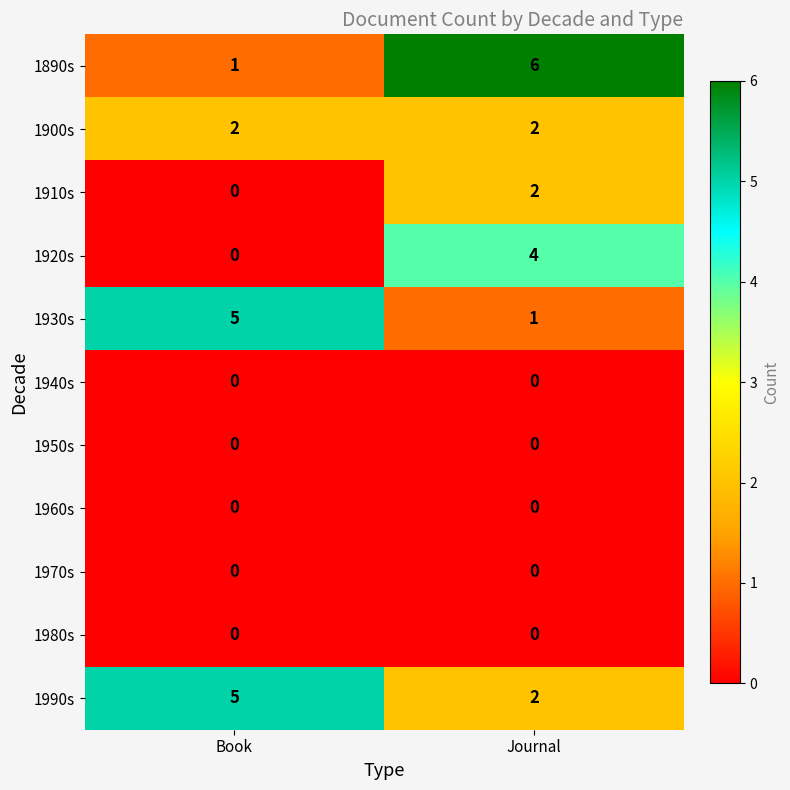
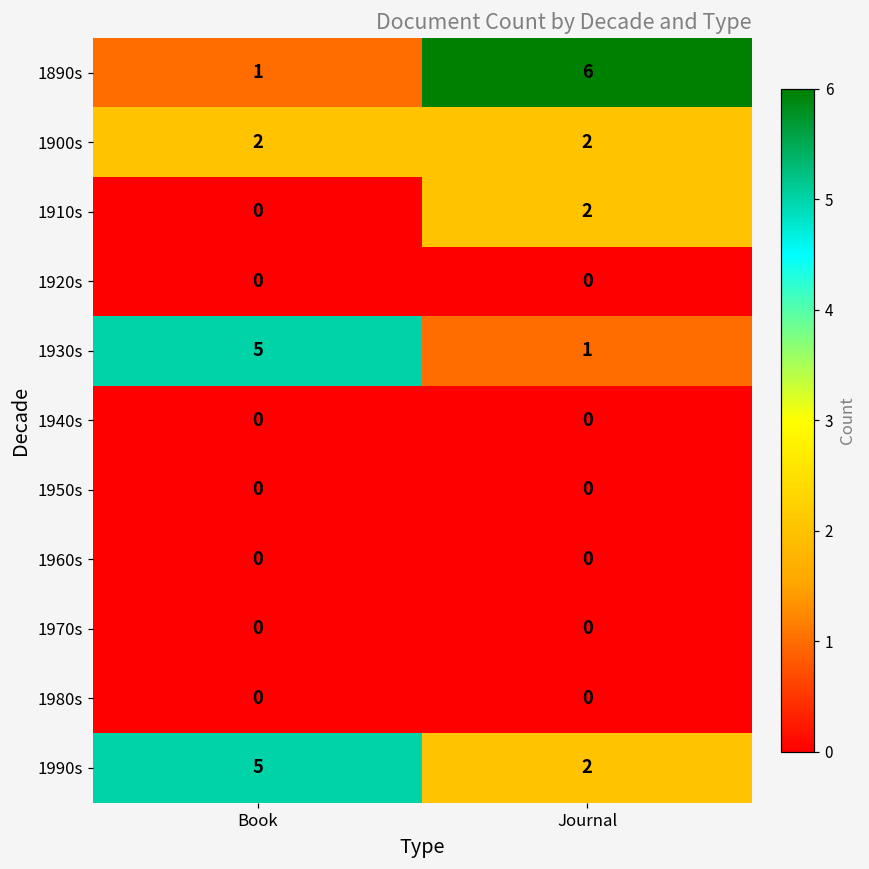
1920s, Journal: 4 -> 0
